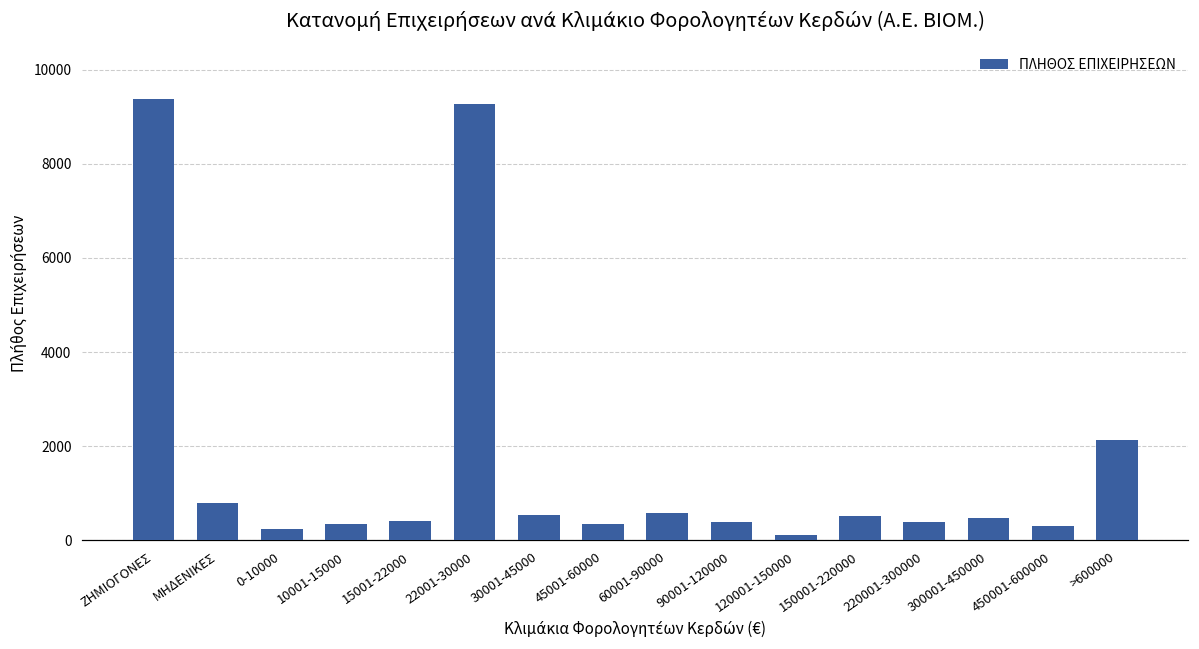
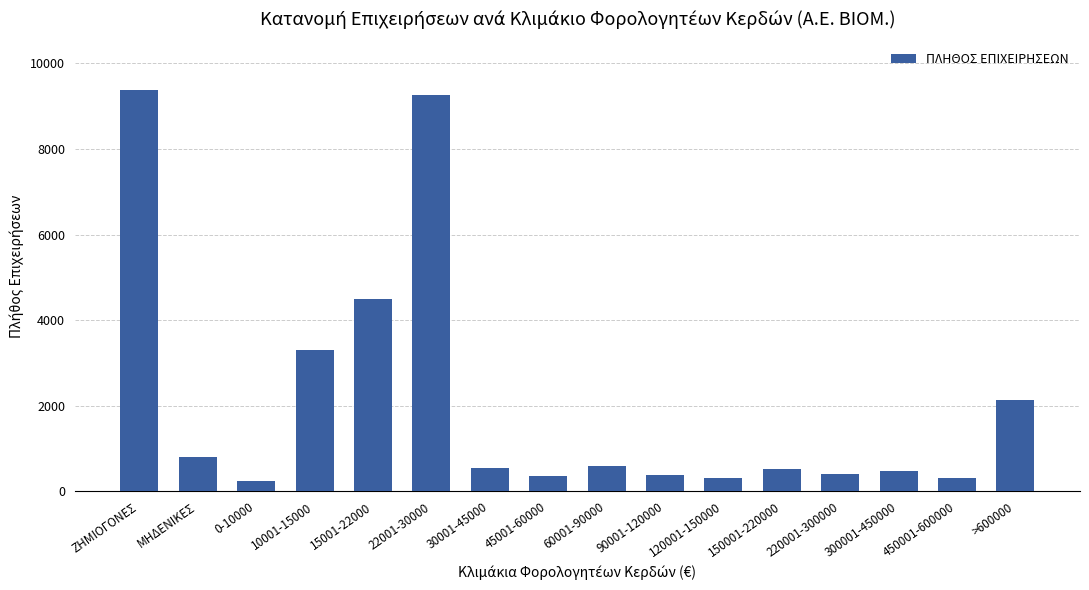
10001-15000: 300 -> 3300
15001-22000: 400 -> 4500
120001-150000: 100 -> 300
